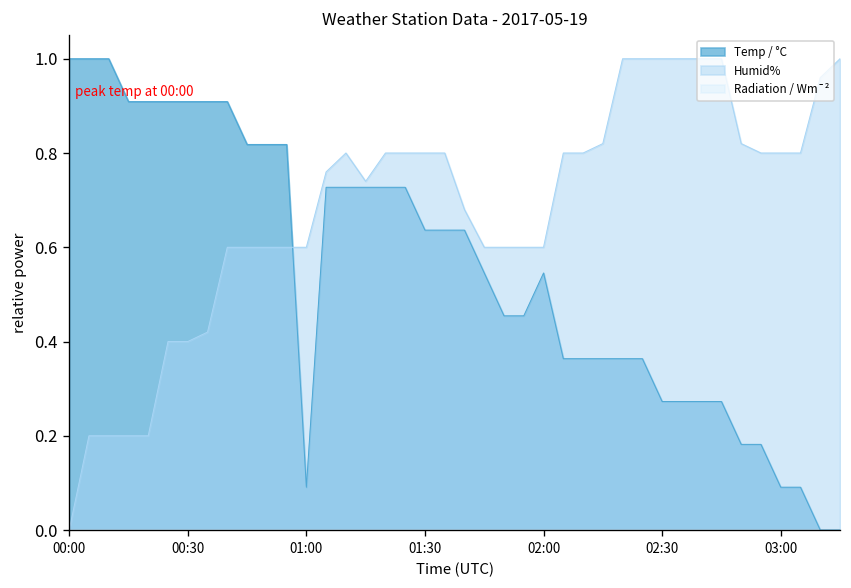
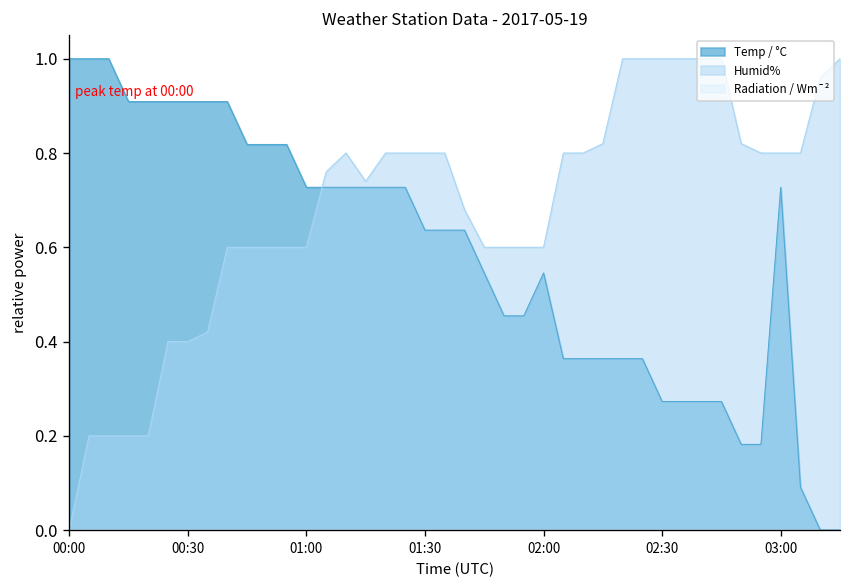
Temp / °C, 01:00: 0.09 -> 0.73
Temp / °C, 03:00: 0.09 -> 0.73
